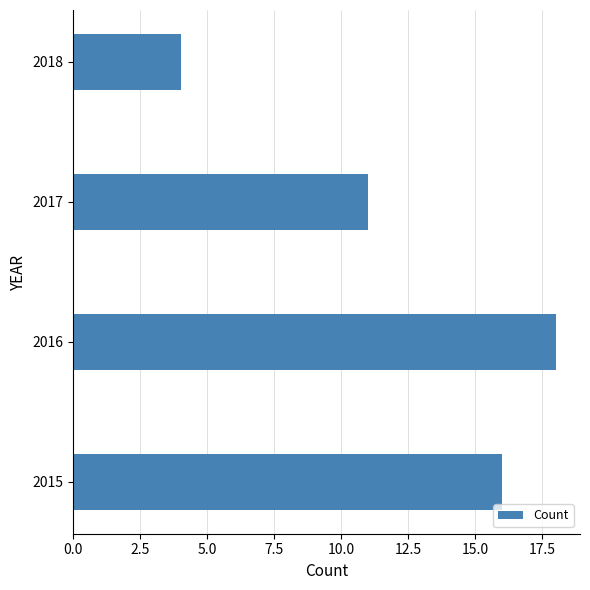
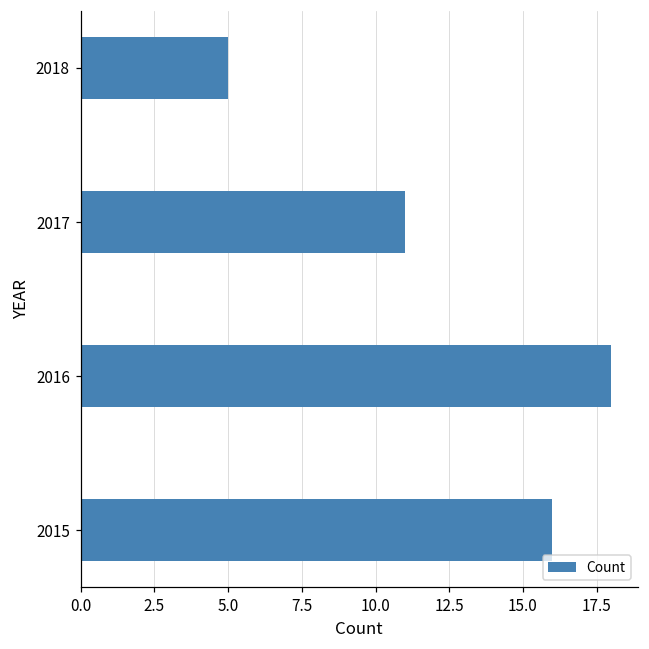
2018: 4 -> 5
